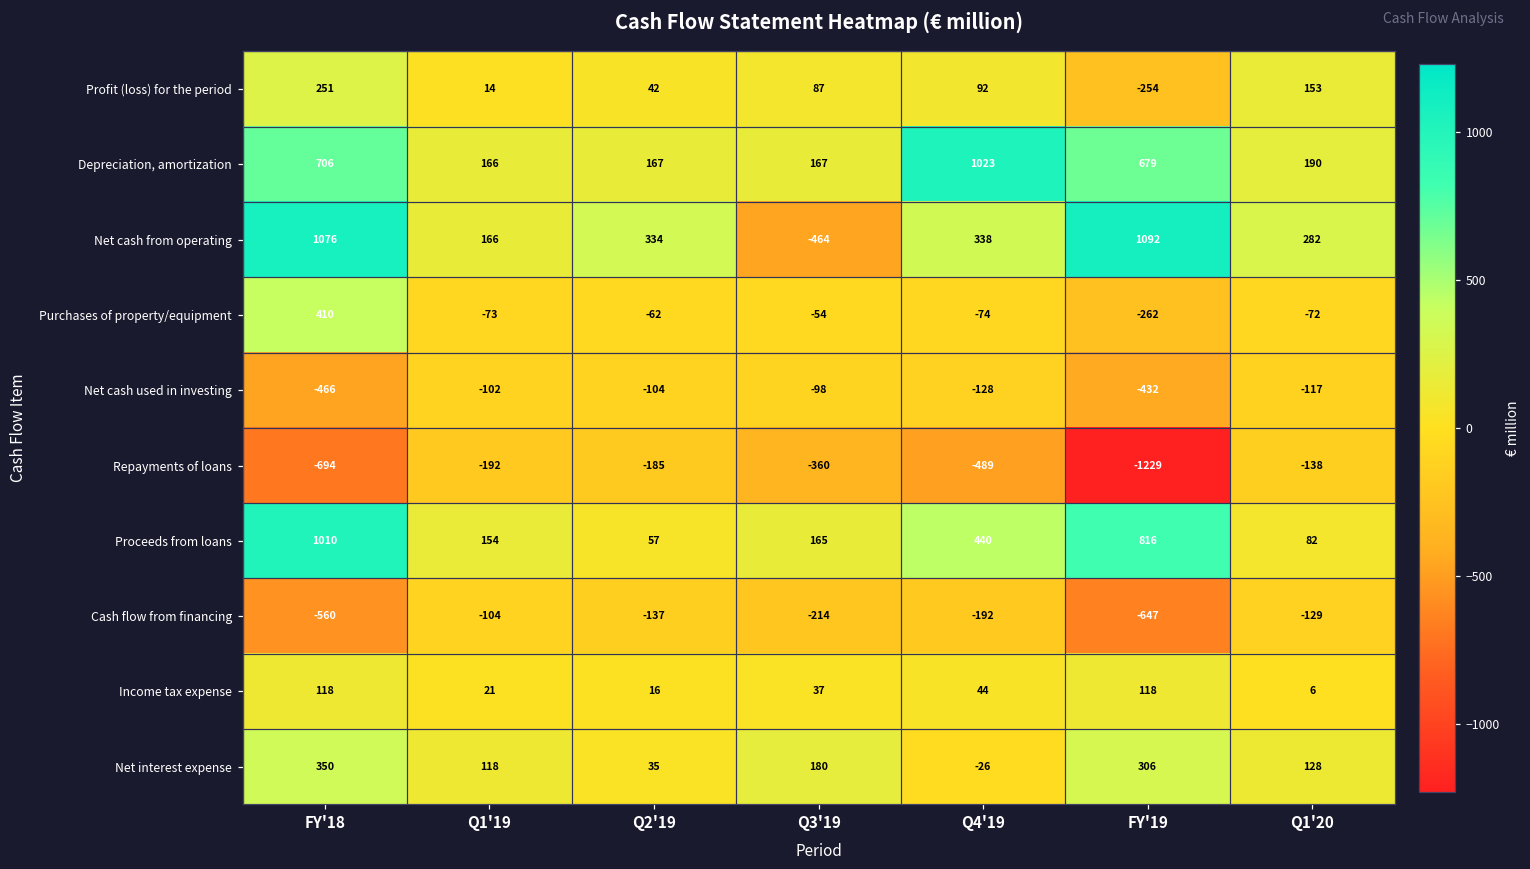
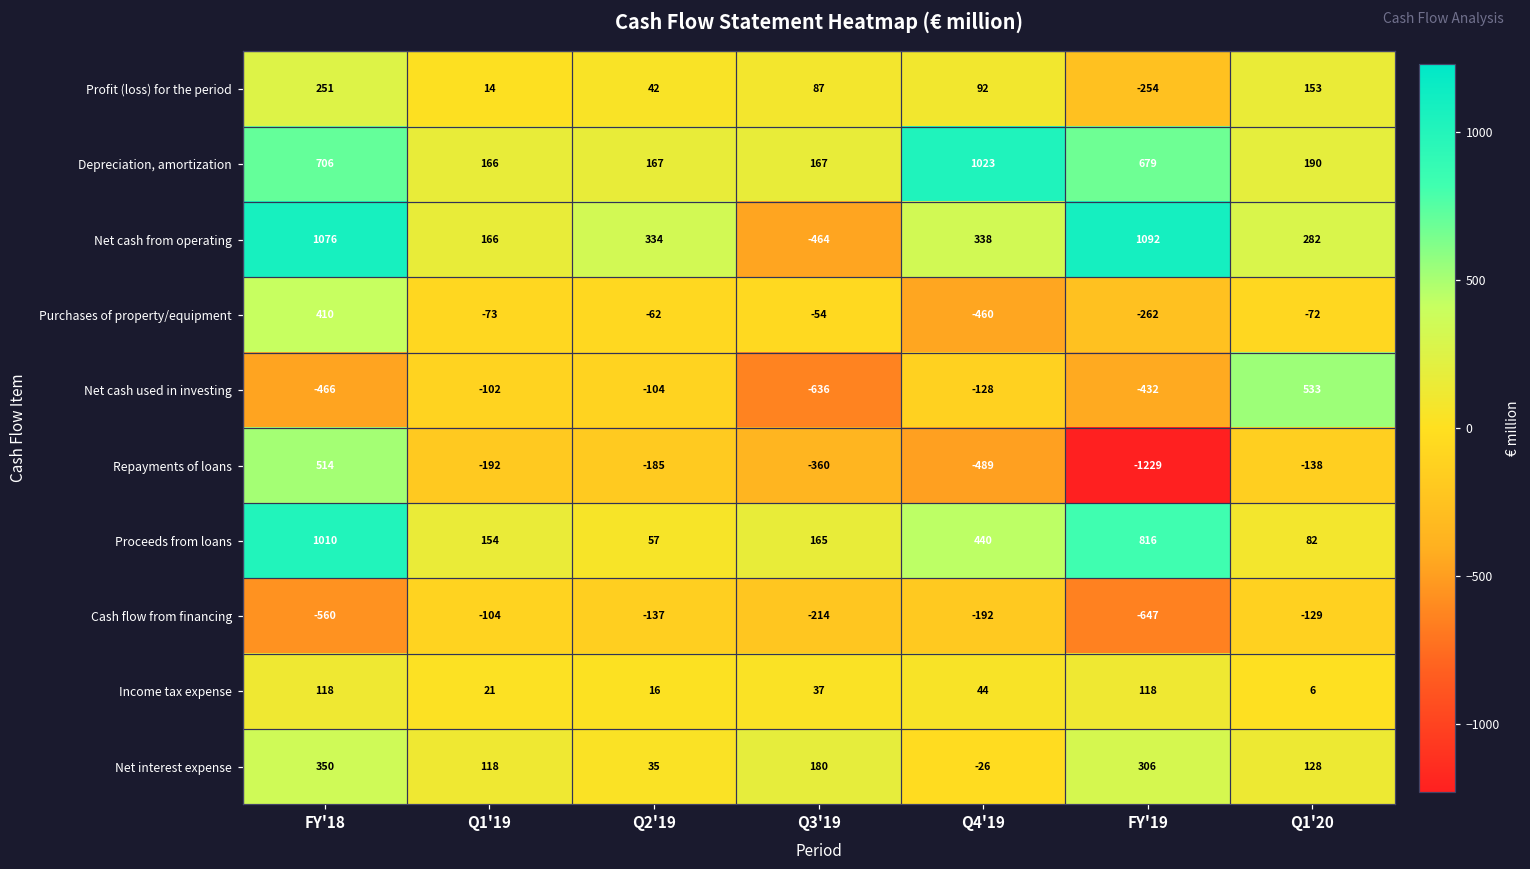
Purchases of property/equipment, Q4'19: -74 -> -460
Net cash used in investing, Q3'19: -98 -> -636
Net cash used in investing, Q1'20: -117 -> 533
Repayments of loans, FY'18: -694 -> 514
